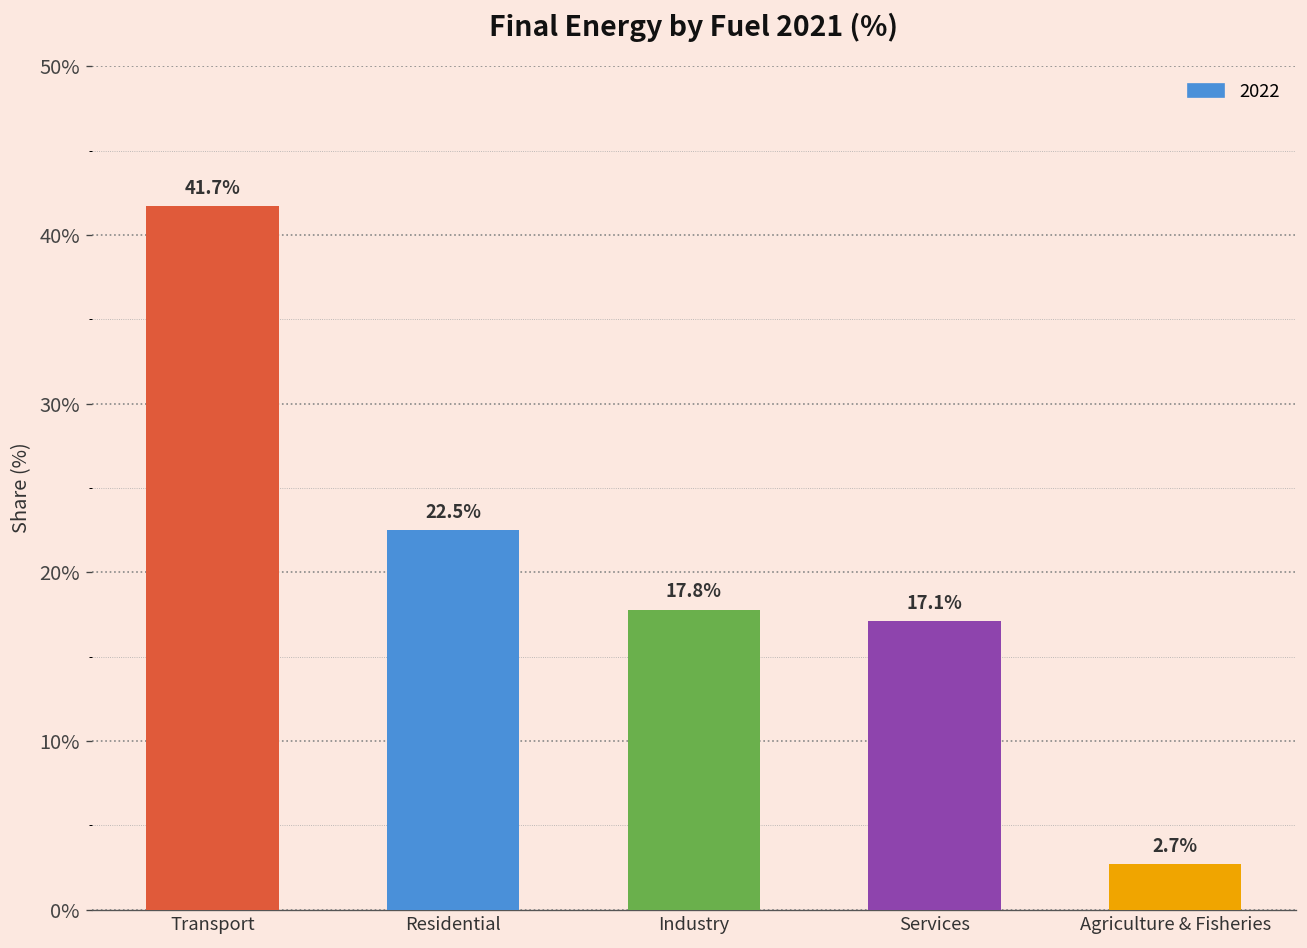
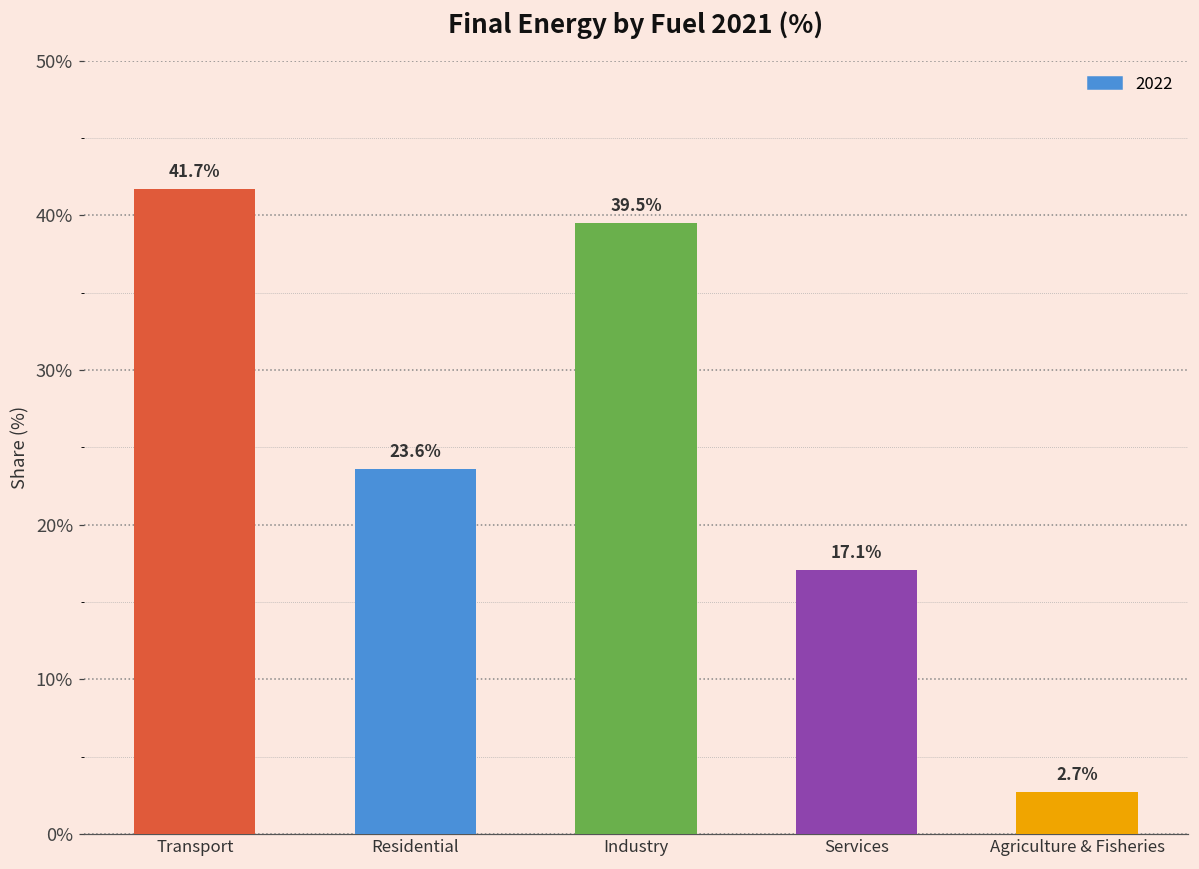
Residential: 22.5% -> 23.6%
Industry: 17.8% -> 39.5%
